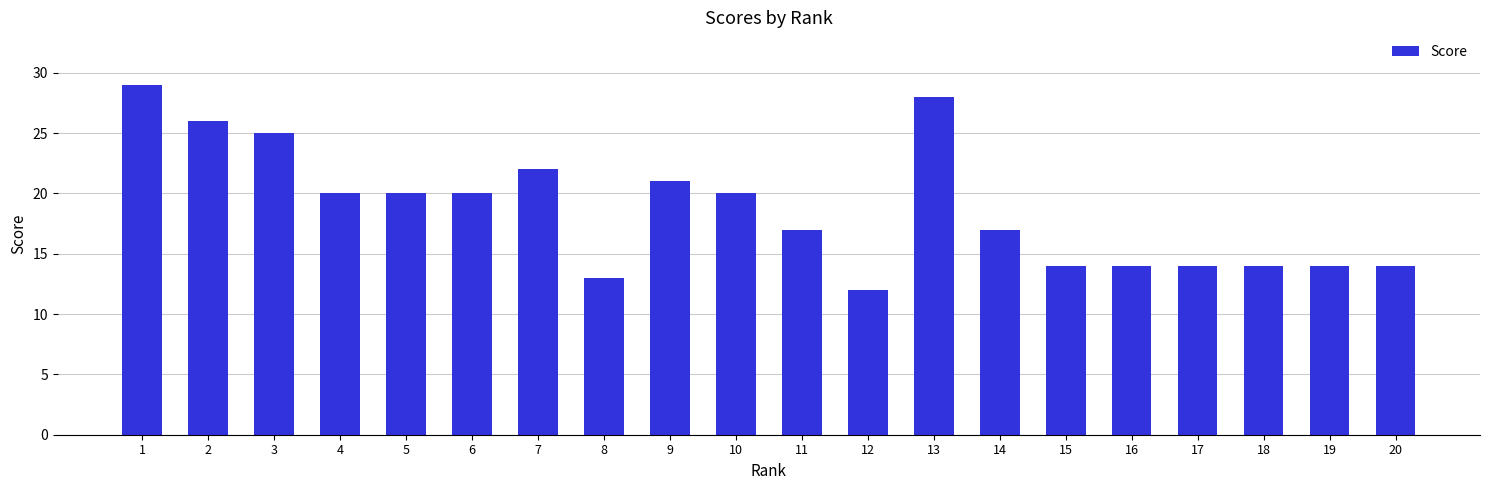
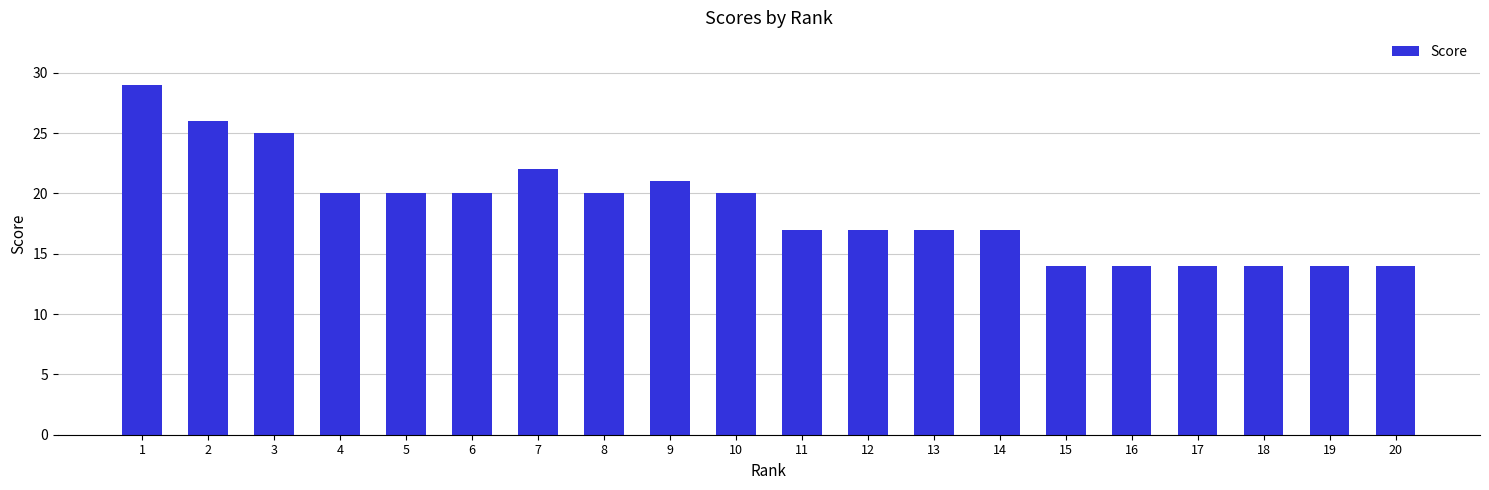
8: 13 -> 20
12: 12 -> 17
13: 28 -> 17
